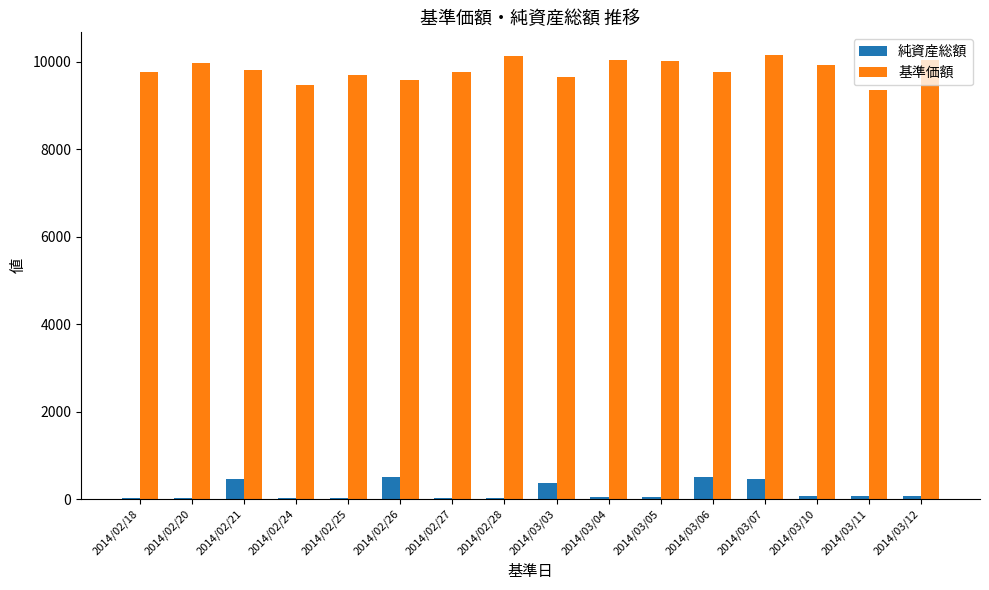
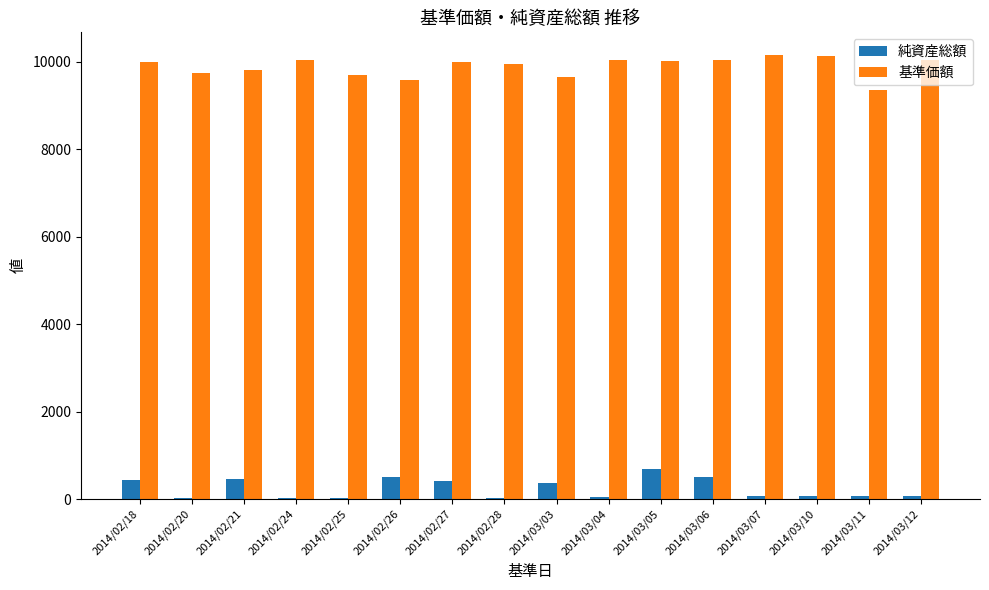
純資産総額, 2014/02/18: 0 -> 400
基準価額, 2014/02/18: 9800 -> 10000
基準価額, 2014/02/20: 10000 -> 9700
基準価額, 2014/02/24: 9500 -> 10000
純資産総額, 2014/02/27: 0 -> 400
基準価額, 2014/02/27: 9800 -> 10000
基準価額, 2014/02/28: 10100 -> 9900
純資産総額, 2014/03/05: 0 -> 700
基準価額, 2014/03/06: 9800 -> 10100
純資産総額, 2014/03/07: 400 -> 100
基準価額, 2014/03/10: 9900 -> 10100
